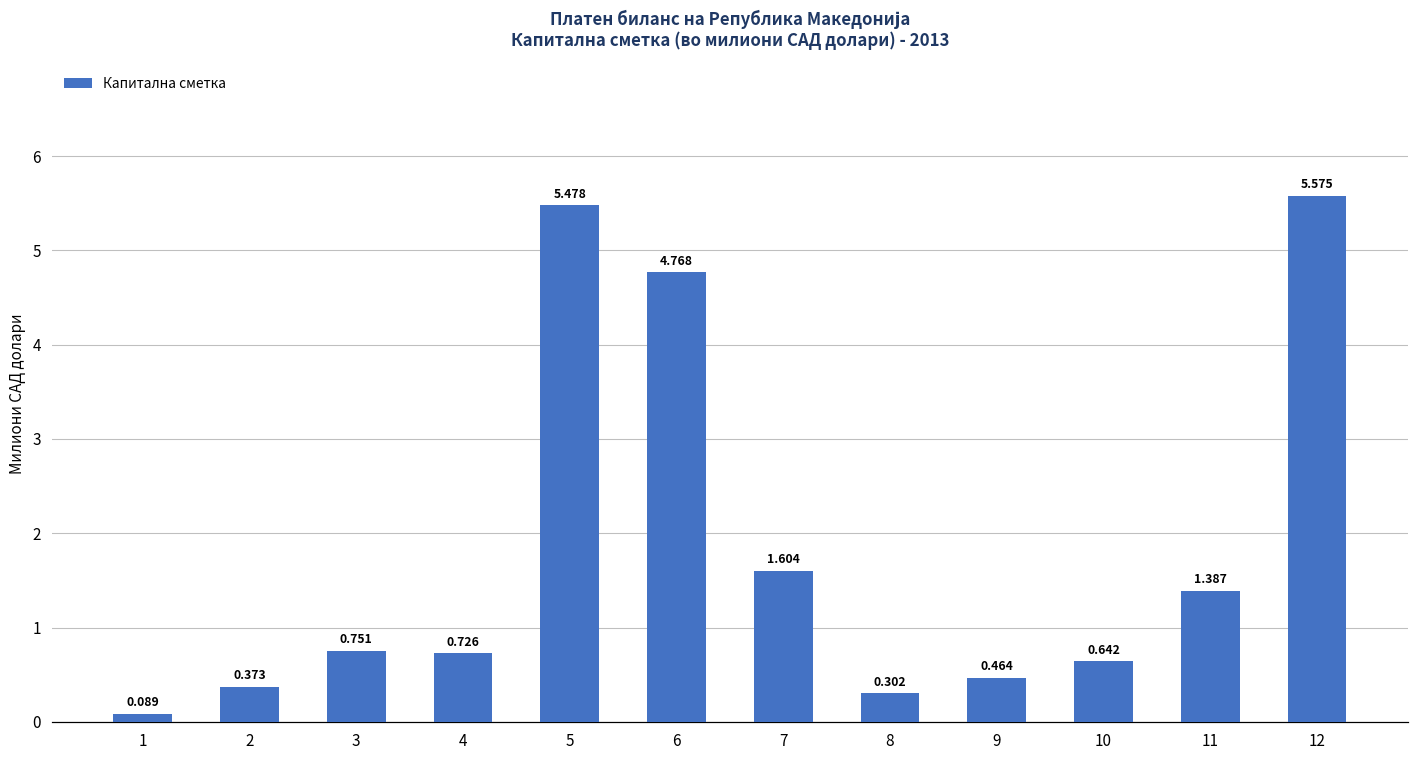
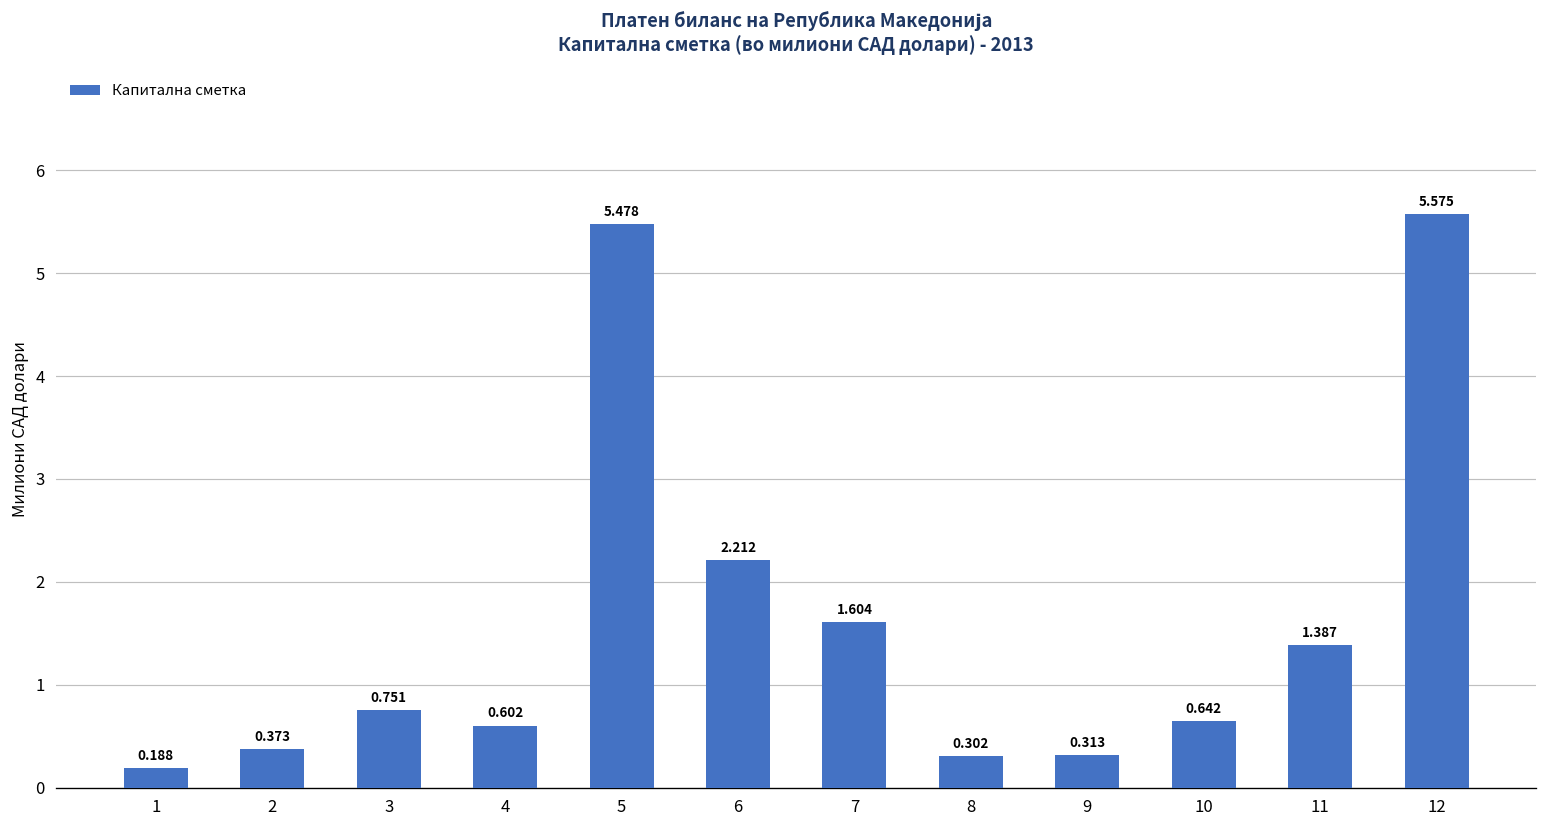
1: 0.089 -> 0.188
4: 0.726 -> 0.602
6: 4.768 -> 2.212
9: 0.464 -> 0.313
